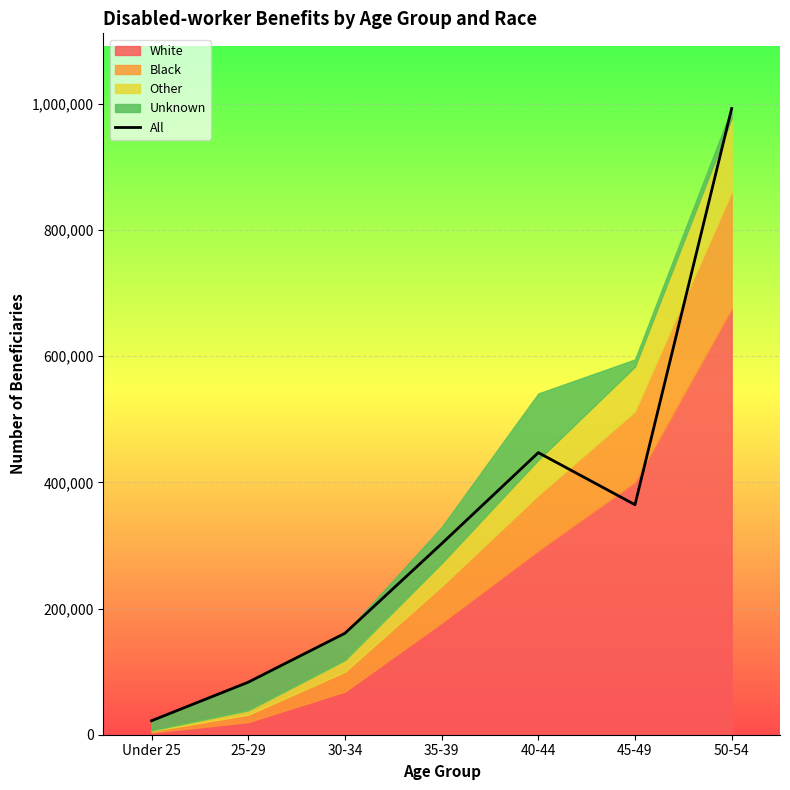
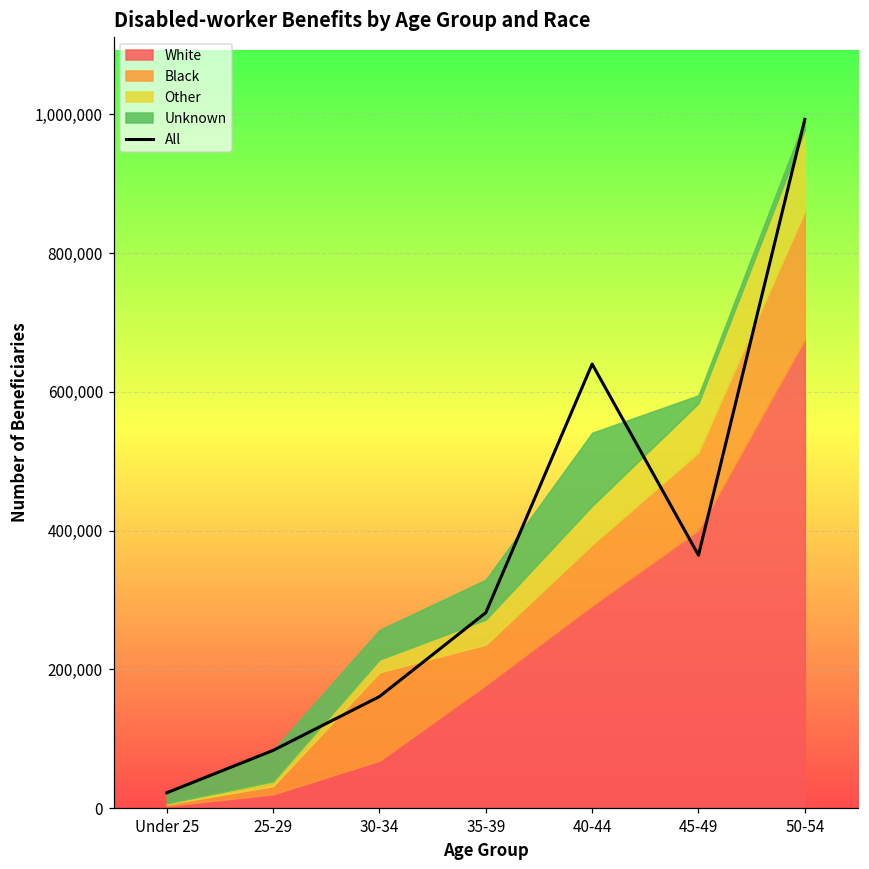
Black, 30-34: 30,000 -> 130,000
All, 35-39: 300,000 -> 280,000
All, 40-44: 450,000 -> 640,000
